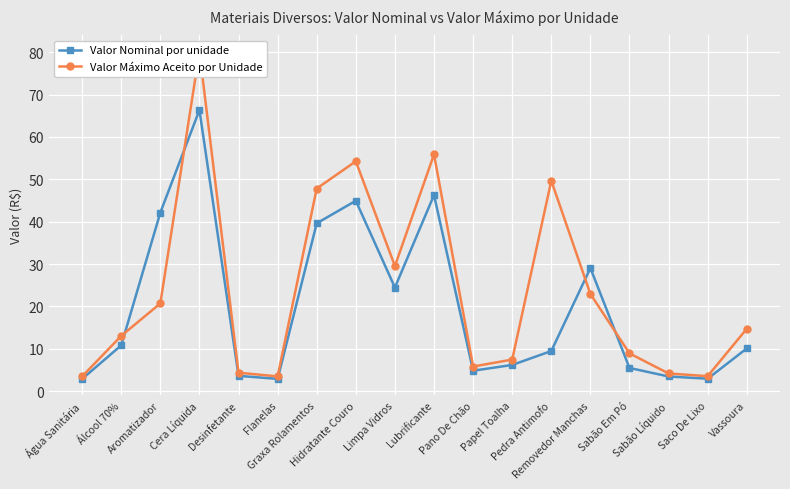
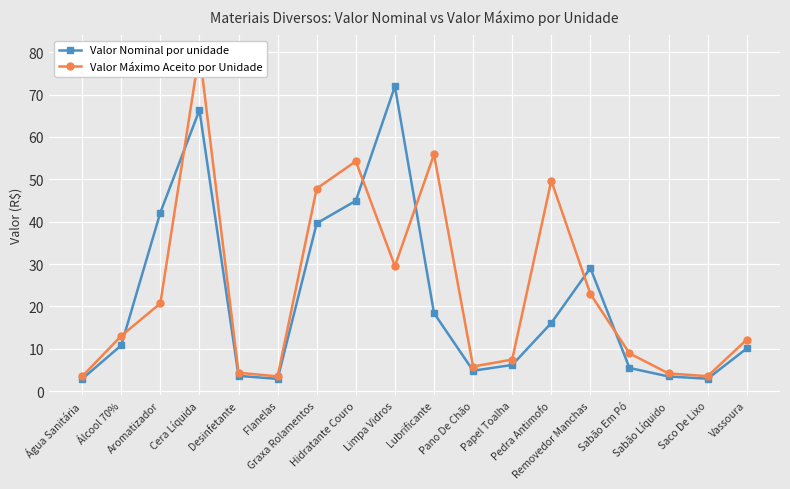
Valor Nominal por unidade, Limpa Vidros: 24 -> 72
Valor Nominal por unidade, Lubrificante: 46 -> 18
Valor Nominal por unidade, Pedra Antimofo: 9 -> 16
Valor Máximo Aceito por Unidade, Vassoura: 15 -> 12
